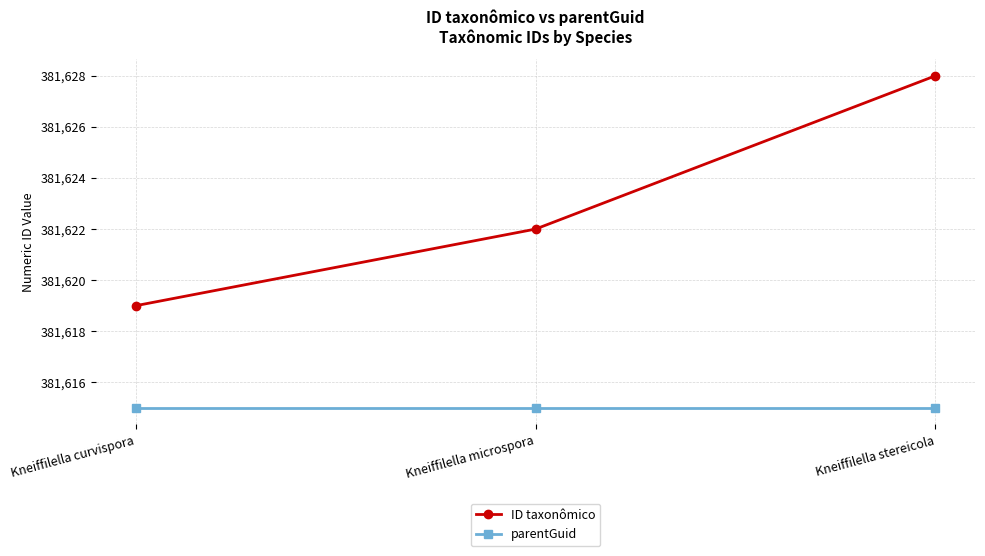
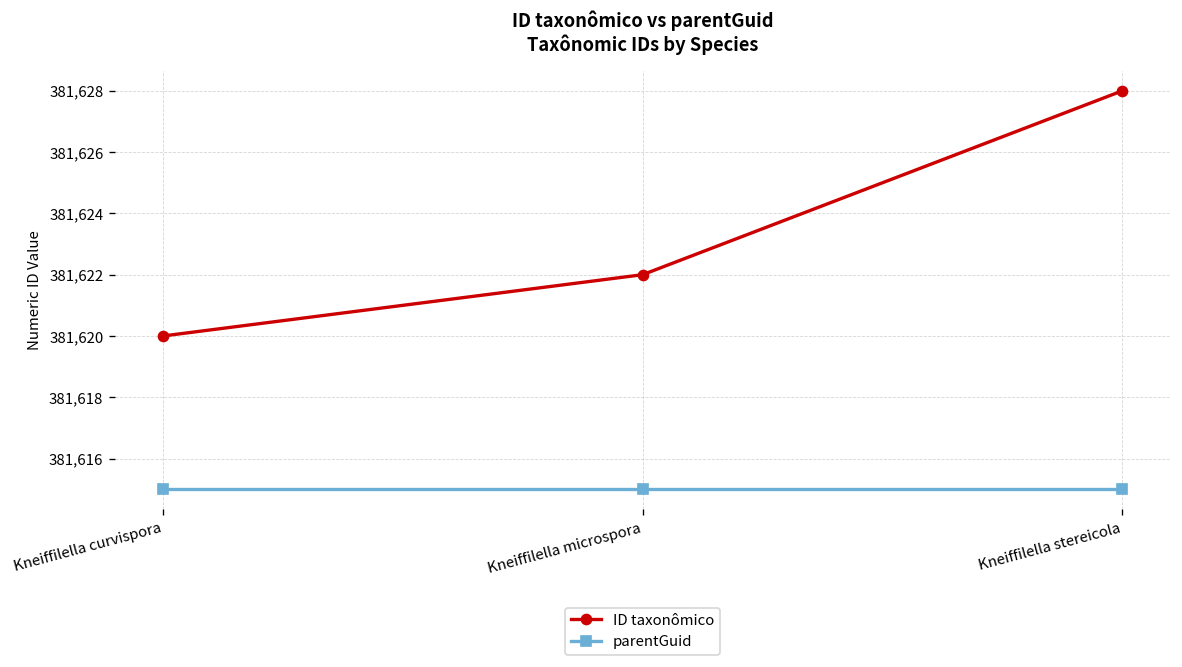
ID taxonômico, Kneiffilella curvispora: 381,619 -> 381,620
